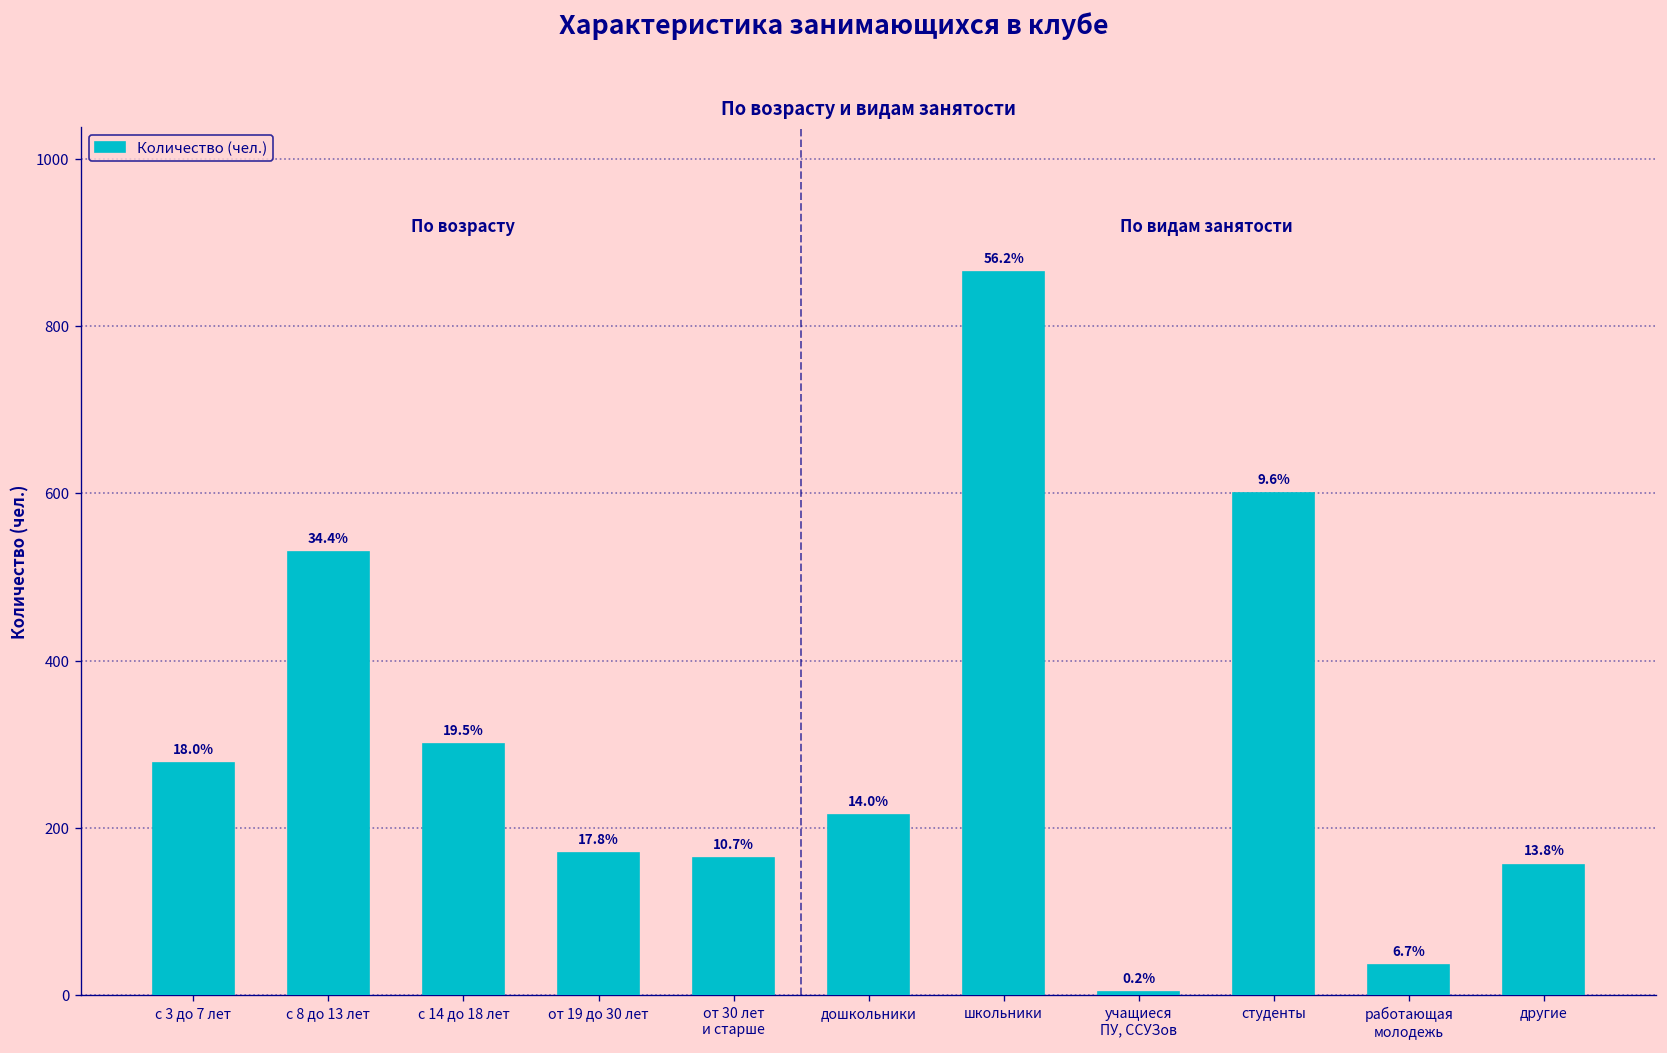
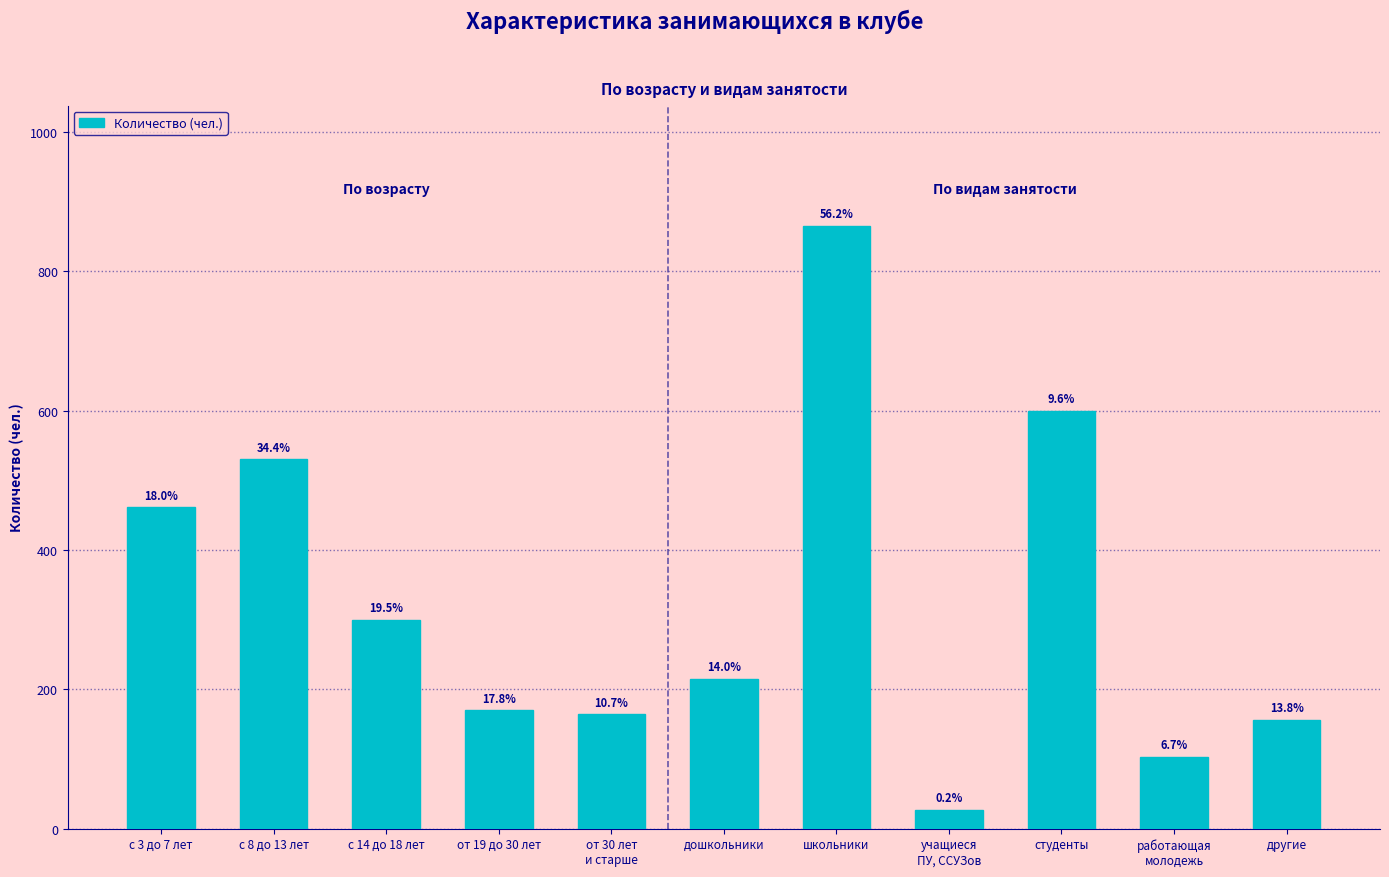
с 3 до 7 лет: 280 -> 460
учащиеся ПУ, ССУЗов: 0 -> 30
работающая молодежь: 40 -> 100
